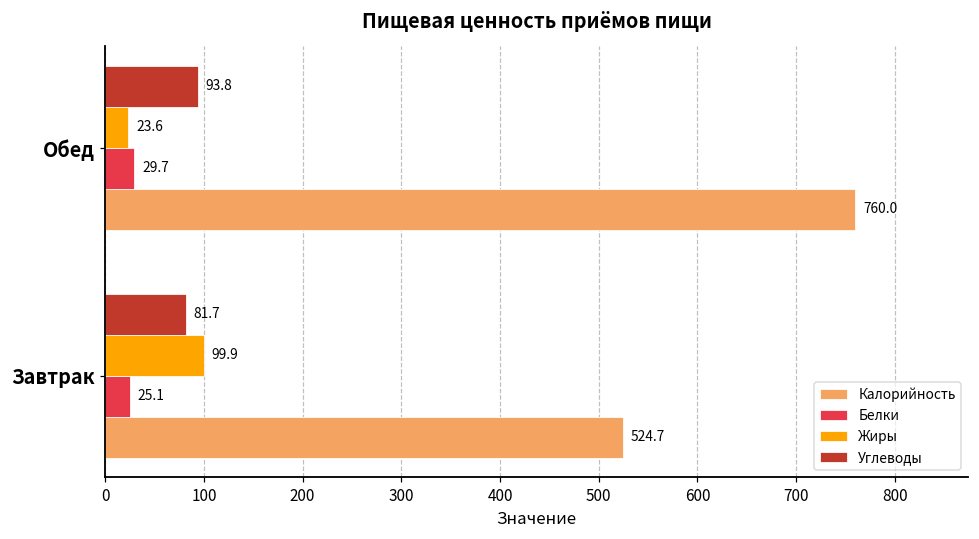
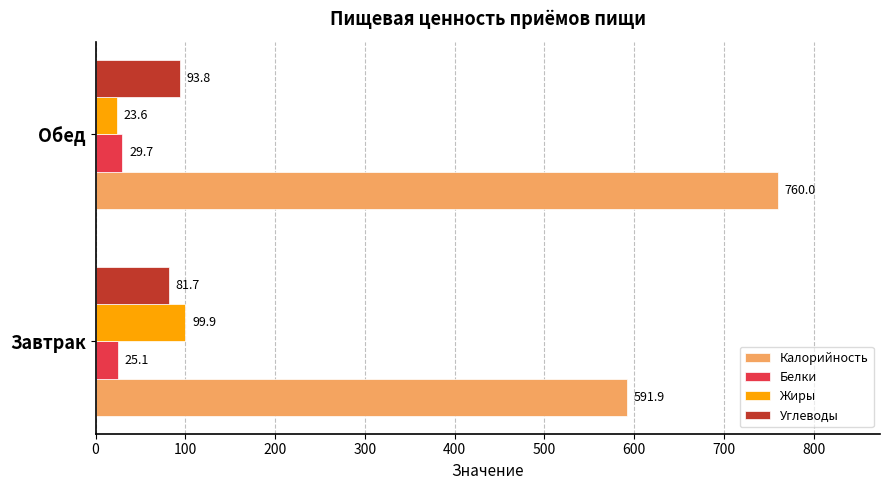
Калорийность, Завтрак: 524.7 -> 591.9
